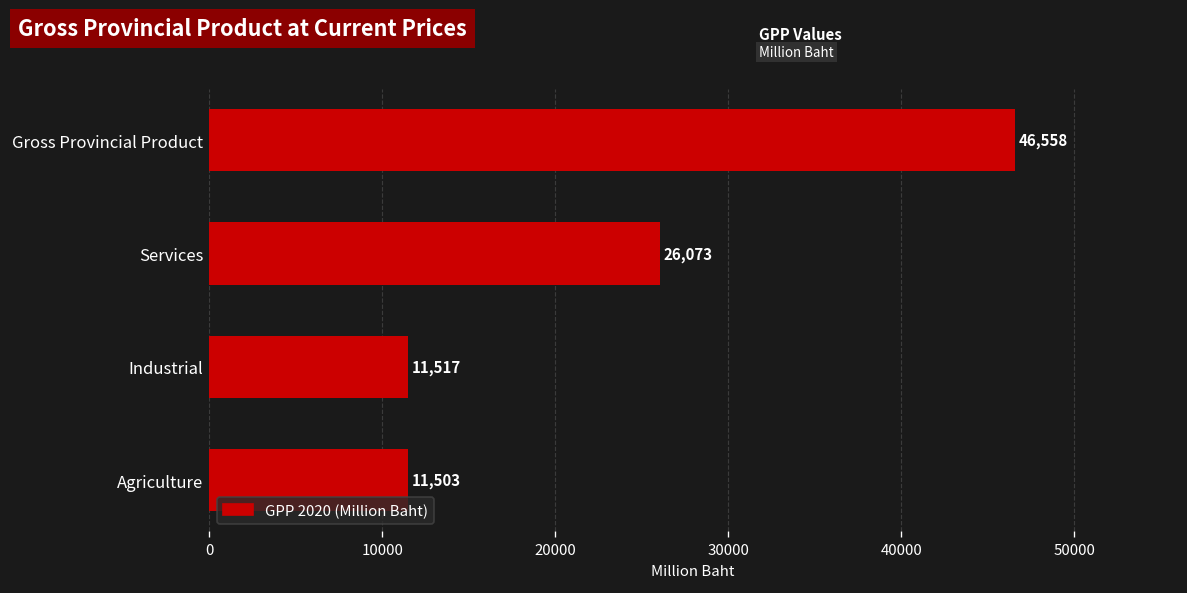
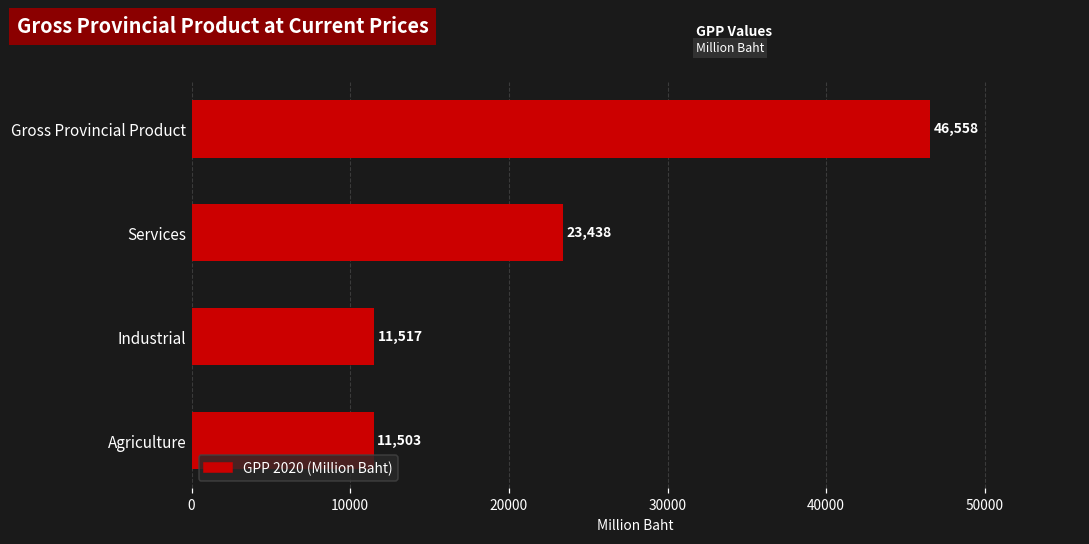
Services: 26,073 -> 23,438
